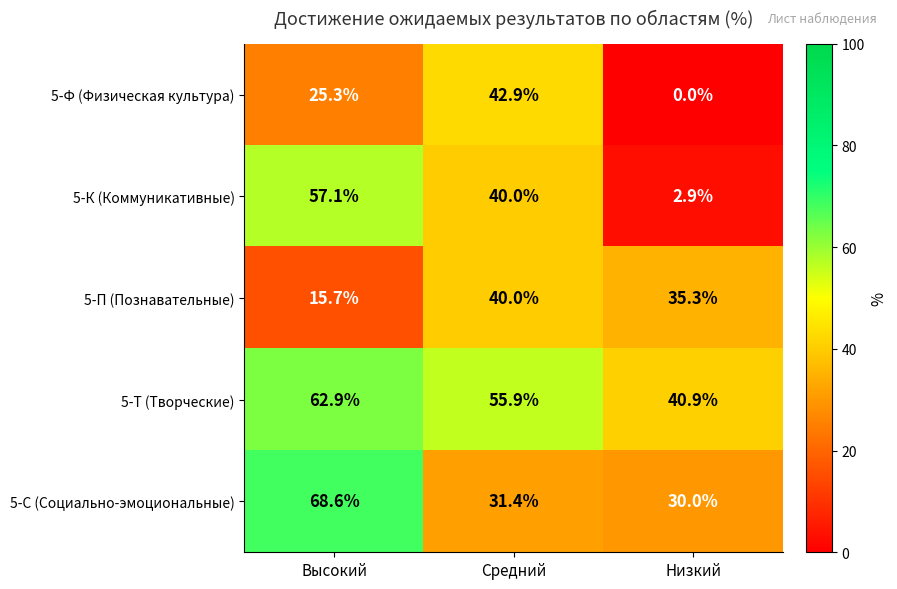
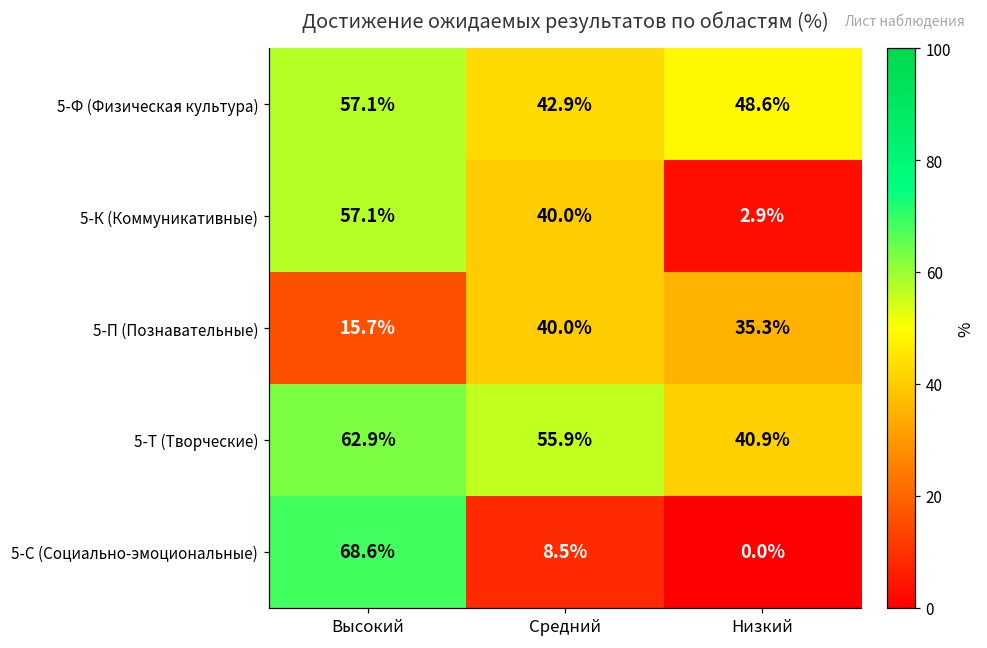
5-Ф (Физическая культура), Высокий: 25.3% -> 57.1%
5-Ф (Физическая культура), Низкий: 0.0% -> 48.6%
5-С (Социально-эмоциональные), Средний: 31.4% -> 8.5%
5-С (Социально-эмоциональные), Низкий: 30.0% -> 0.0%
